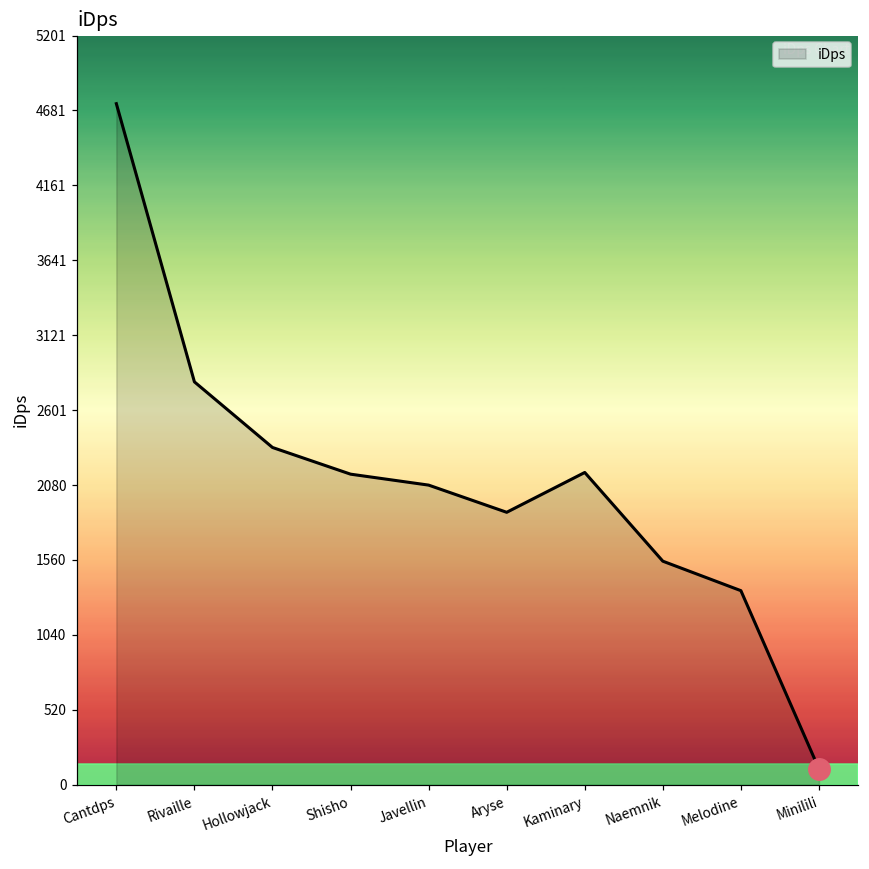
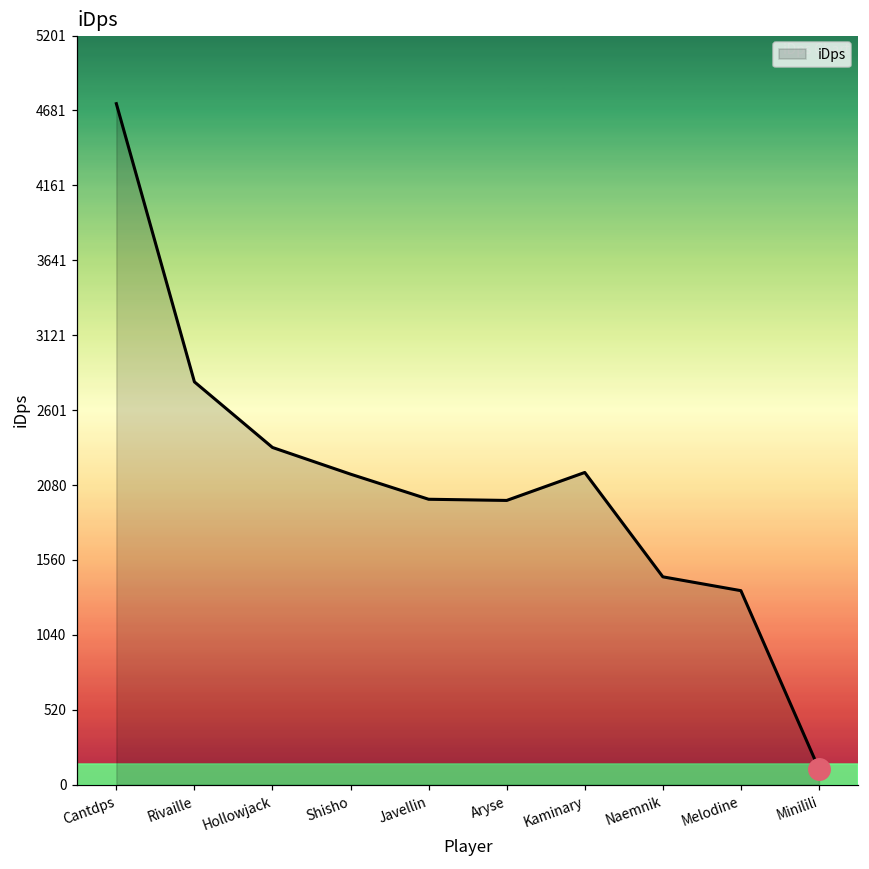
iDps, Javellin: 2080 -> 1980
iDps, Aryse: 1890 -> 1970
iDps, Naemnik: 1550 -> 1440
